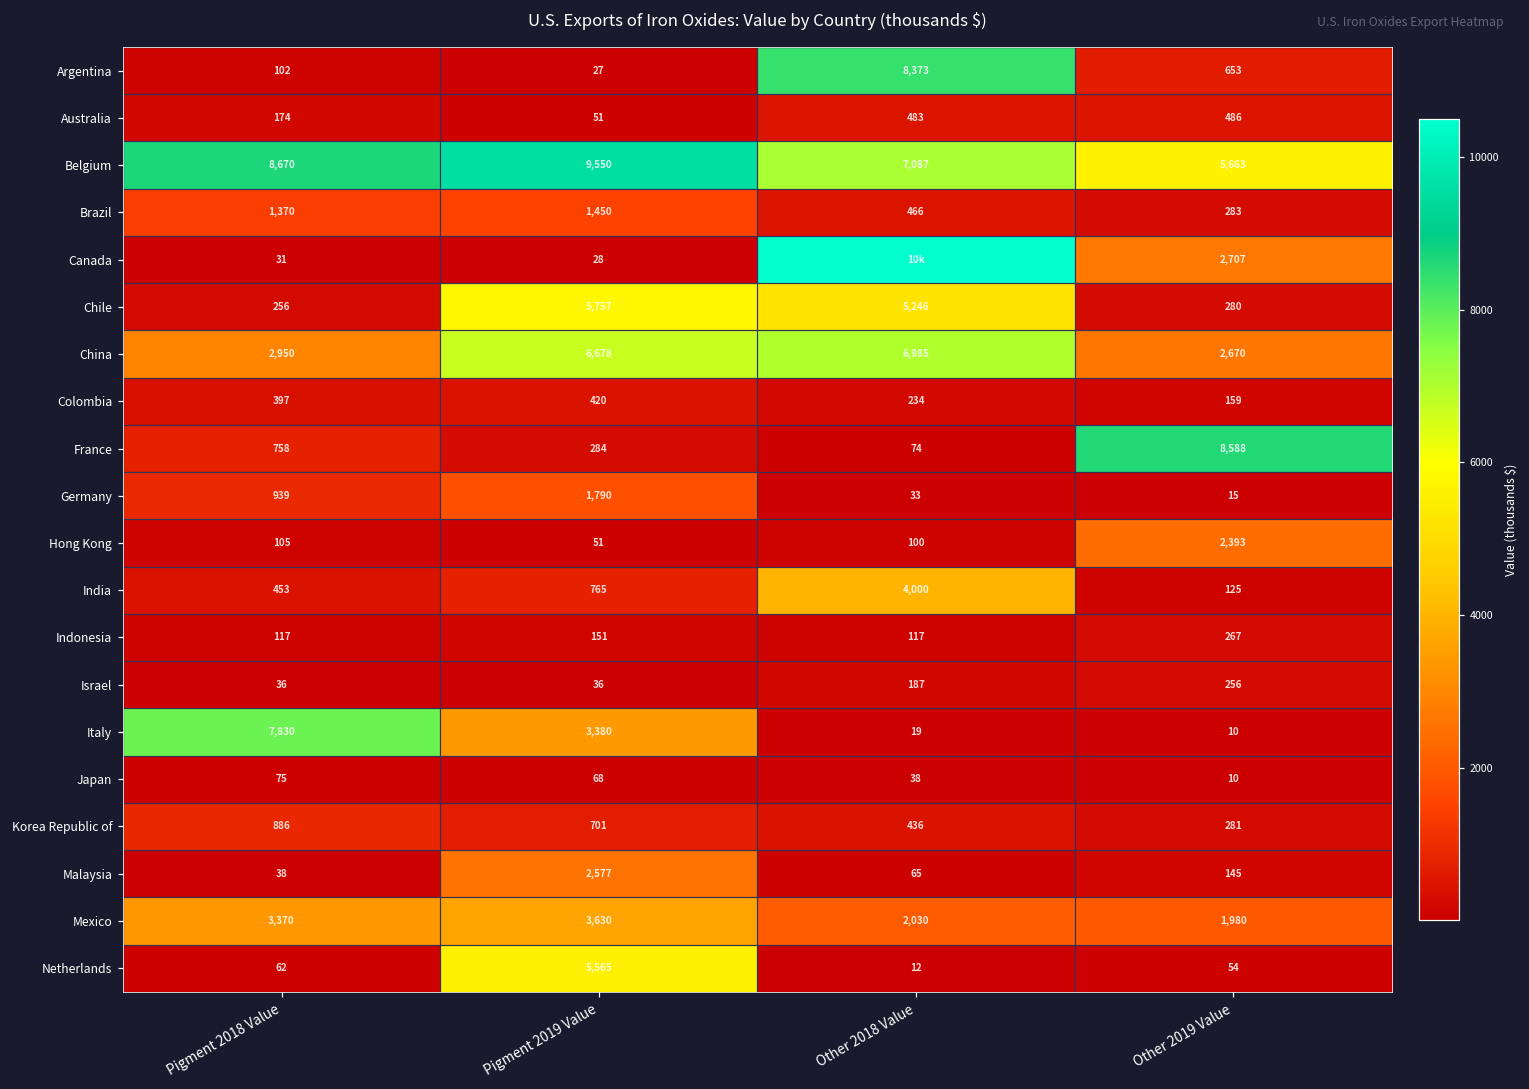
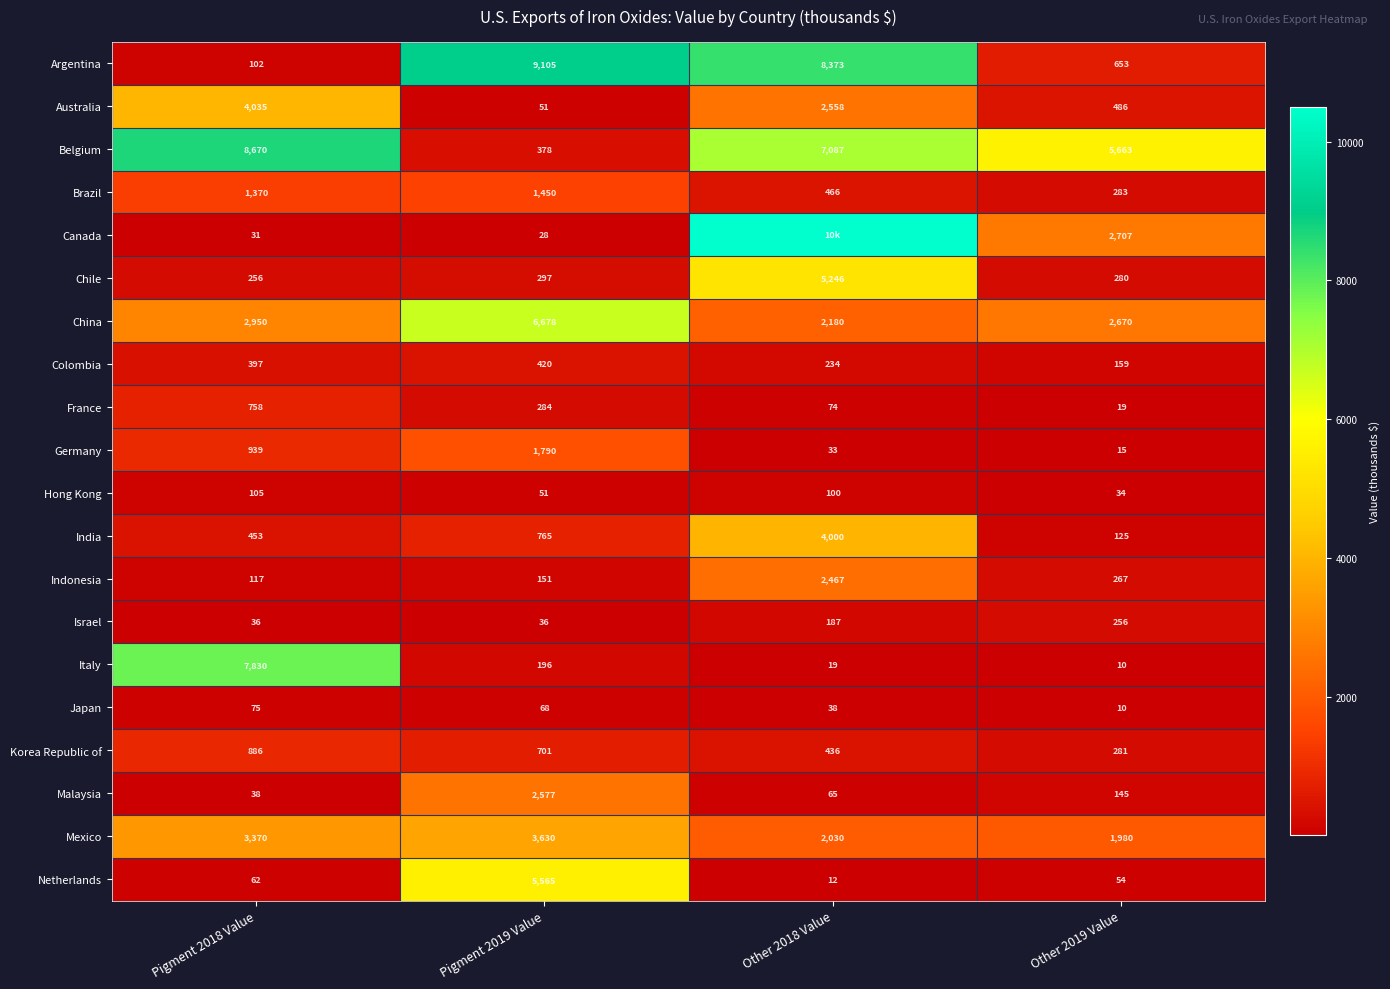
Argentina, Pigment 2019 Value: 27 -> 9,105
Australia, Pigment 2018 Value: 174 -> 4,035
Australia, Other 2018 Value: 483 -> 2,558
Belgium, Pigment 2019 Value: 9,550 -> 378
Chile, Pigment 2019 Value: 5,757 -> 297
China, Other 2018 Value: 6,985 -> 2,180
France, Other 2019 Value: 8,588 -> 19
Hong Kong, Other 2019 Value: 2,393 -> 34
Indonesia, Other 2018 Value: 117 -> 2,467
Italy, Pigment 2019 Value: 3,380 -> 196
